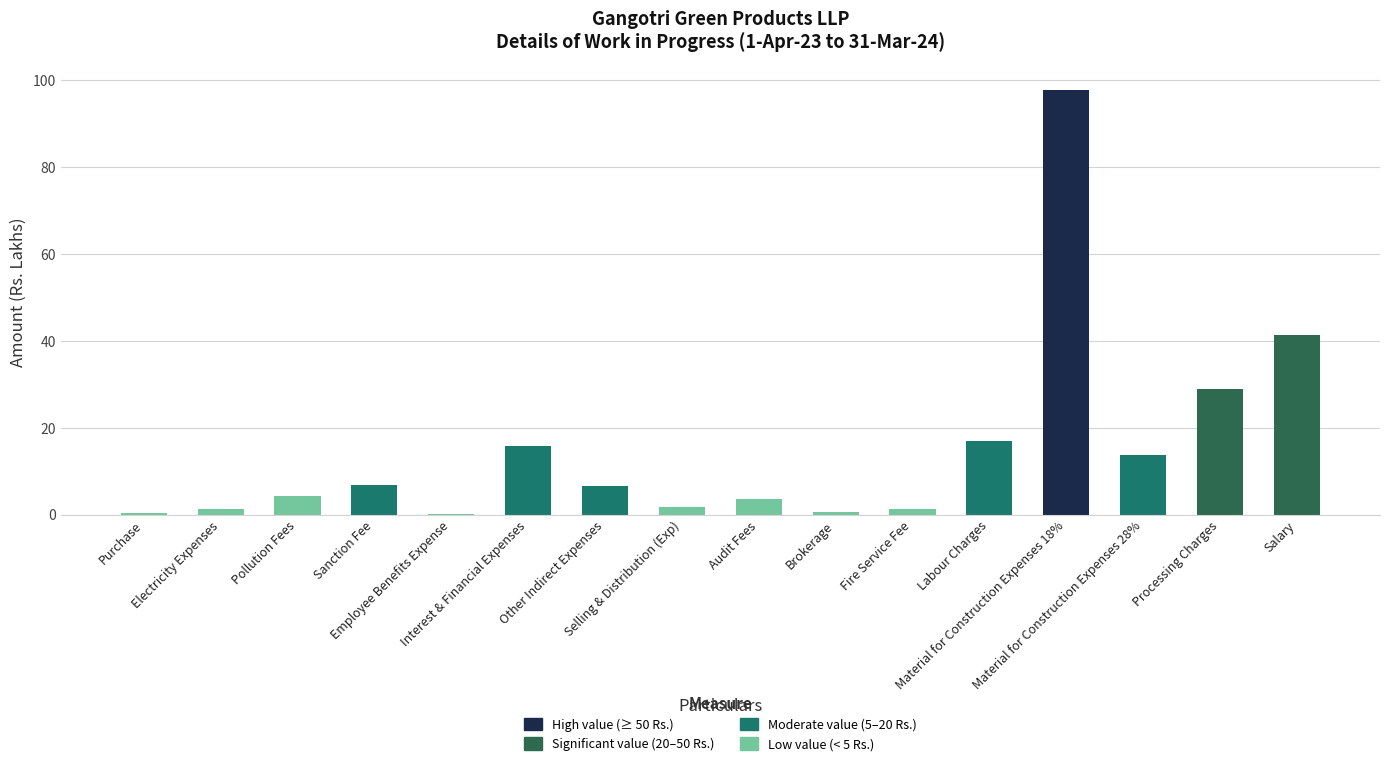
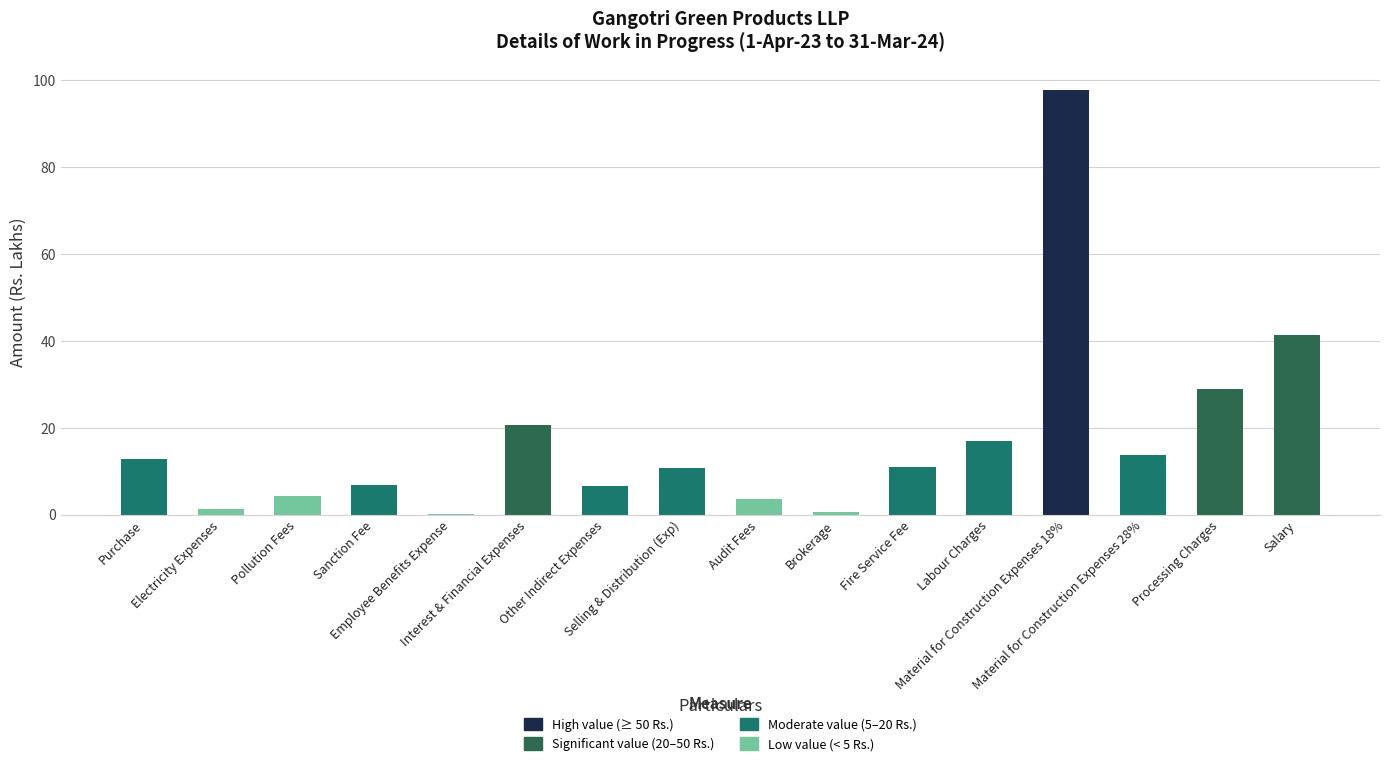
Purchase: 0 -> 13
Interest & Financial Expenses: 16 -> 21
Selling & Distribution (Exp): 2 -> 11
Fire Service Fee: 1 -> 11
